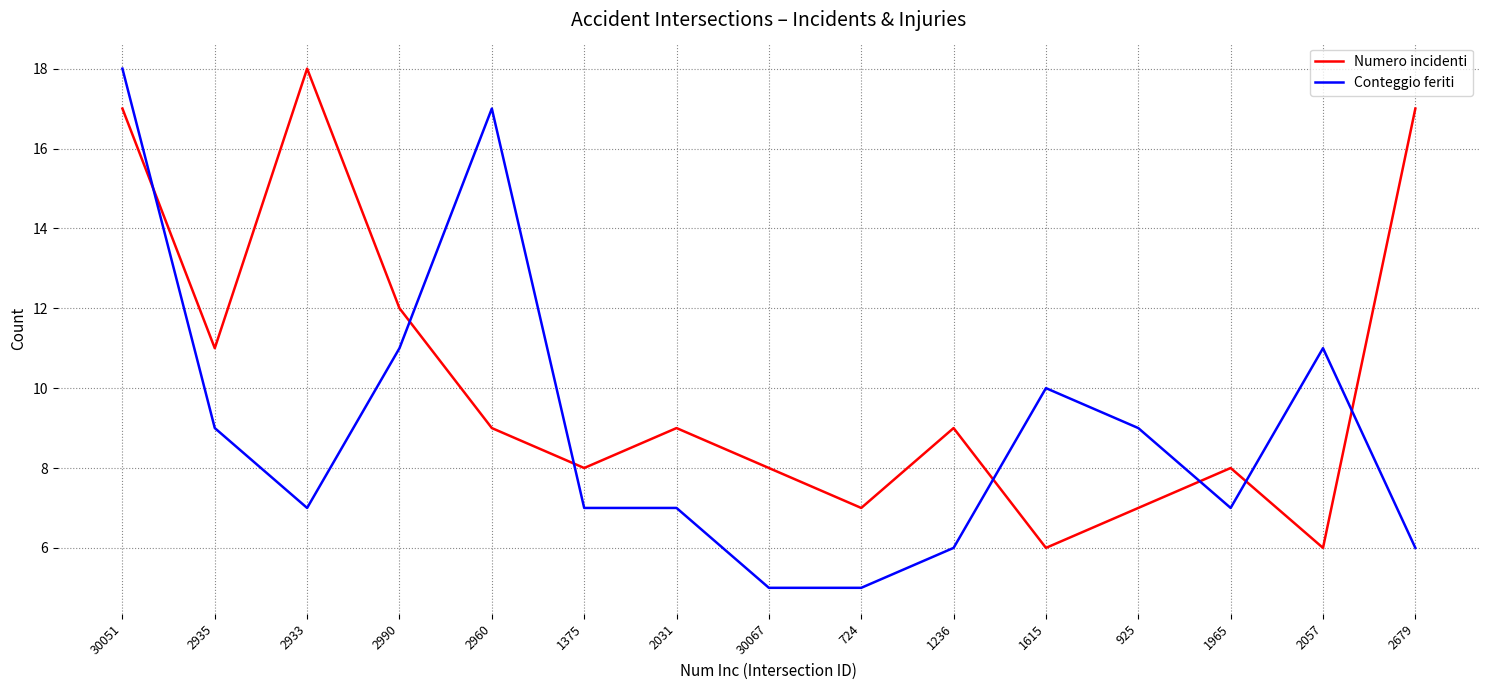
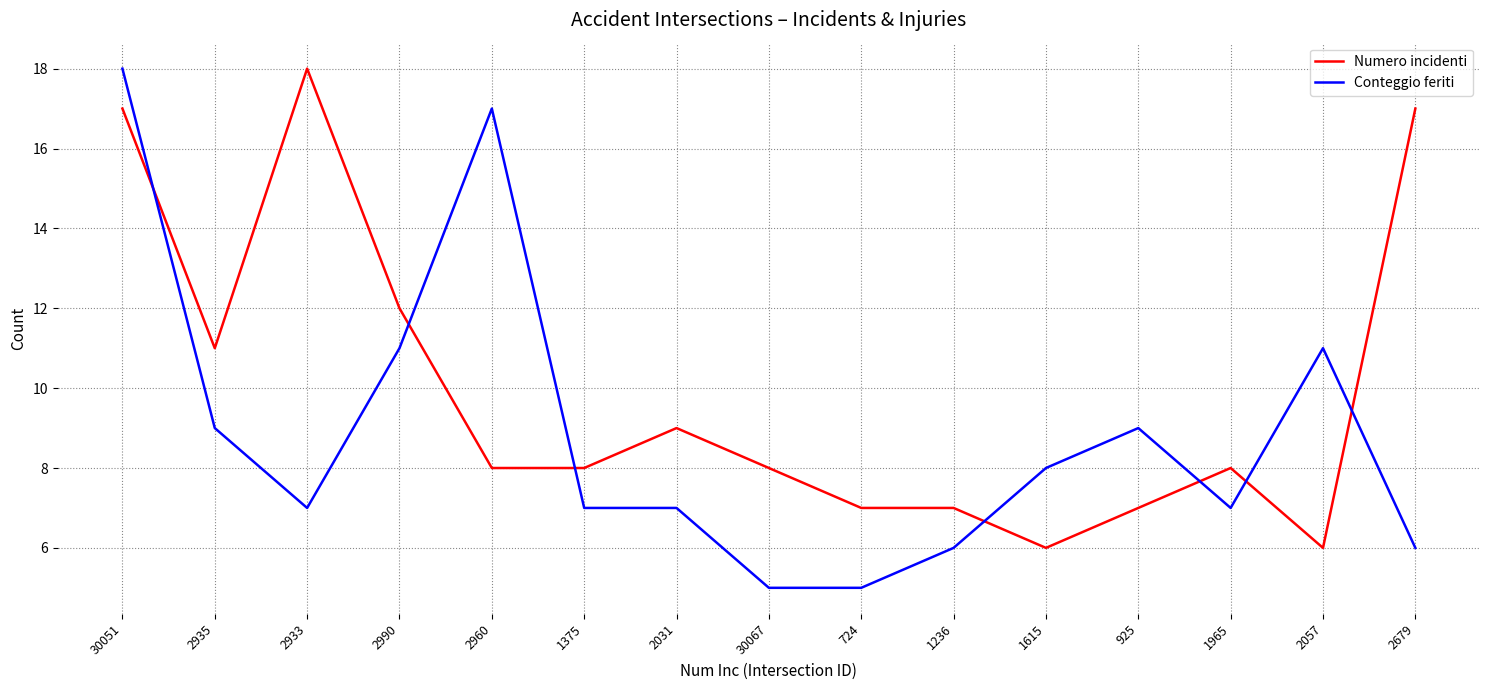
Numero incidenti, 2960: 9 -> 8
Numero incidenti, 1236: 9 -> 7
Conteggio feriti, 1615: 10 -> 8
